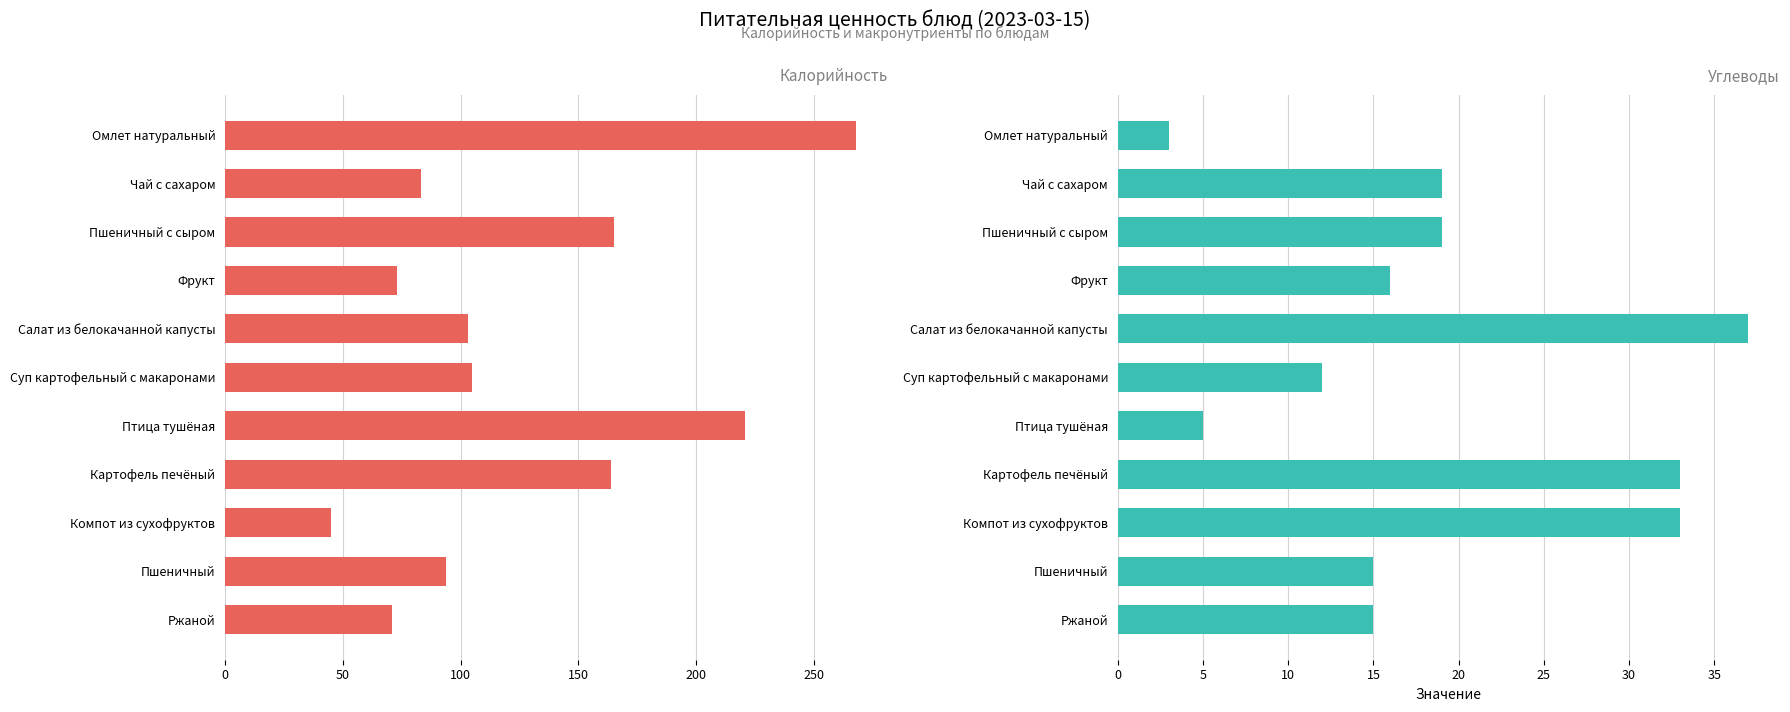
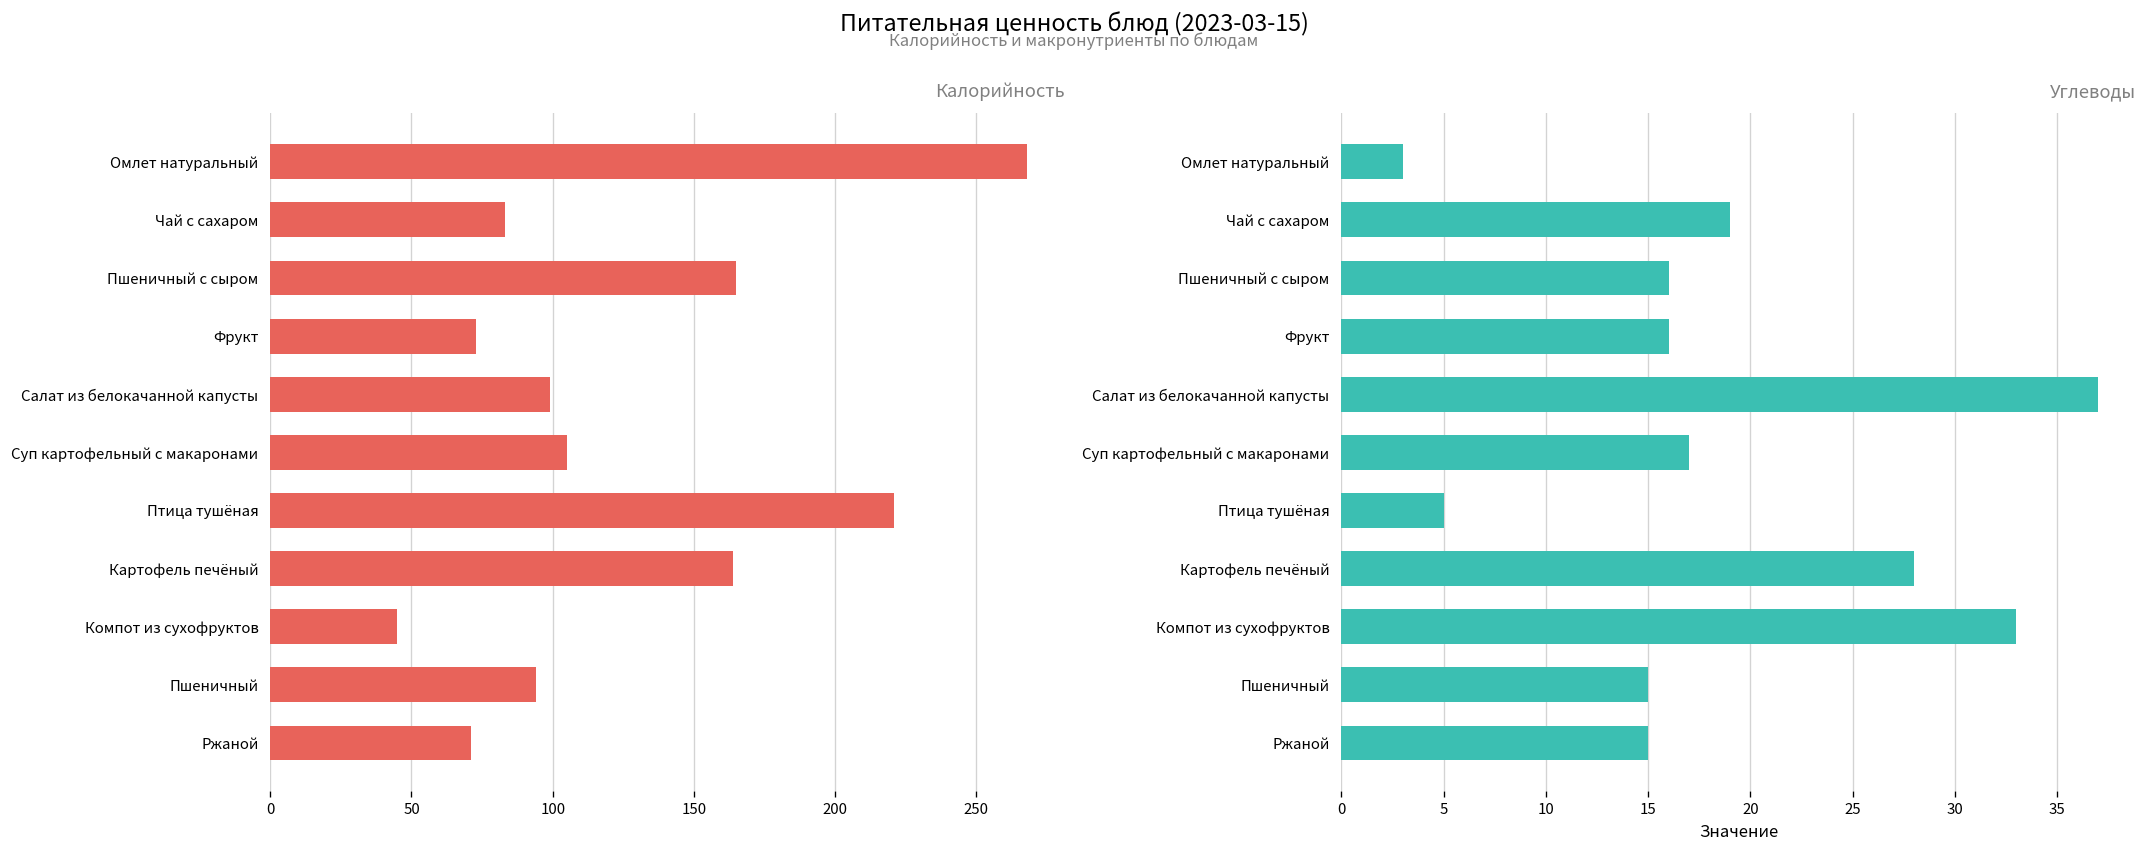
Калорийность, Салат из белокачанной капусты: 103 -> 99
Углеводы, Пшеничный с сыром: 19 -> 16
Углеводы, Суп картофельный с макаронами: 12 -> 17
Углеводы, Картофель печёный: 33 -> 28
